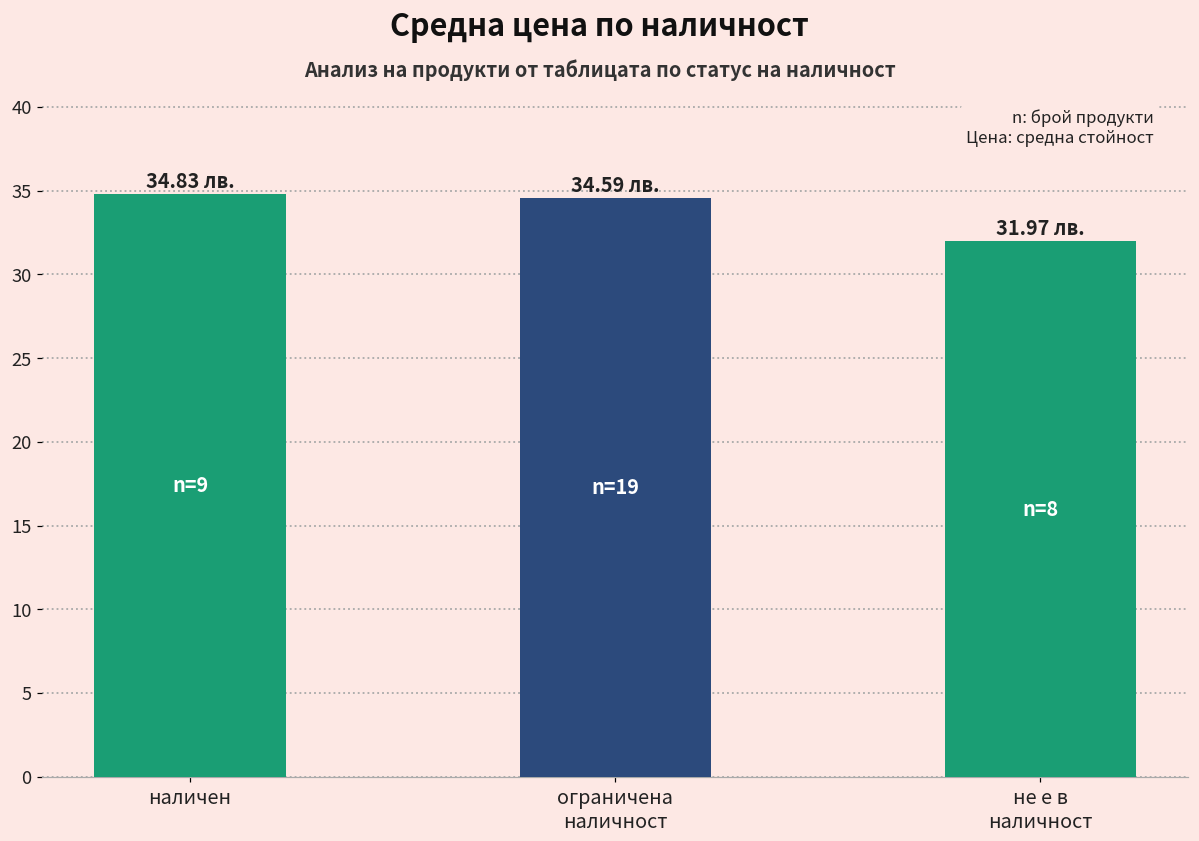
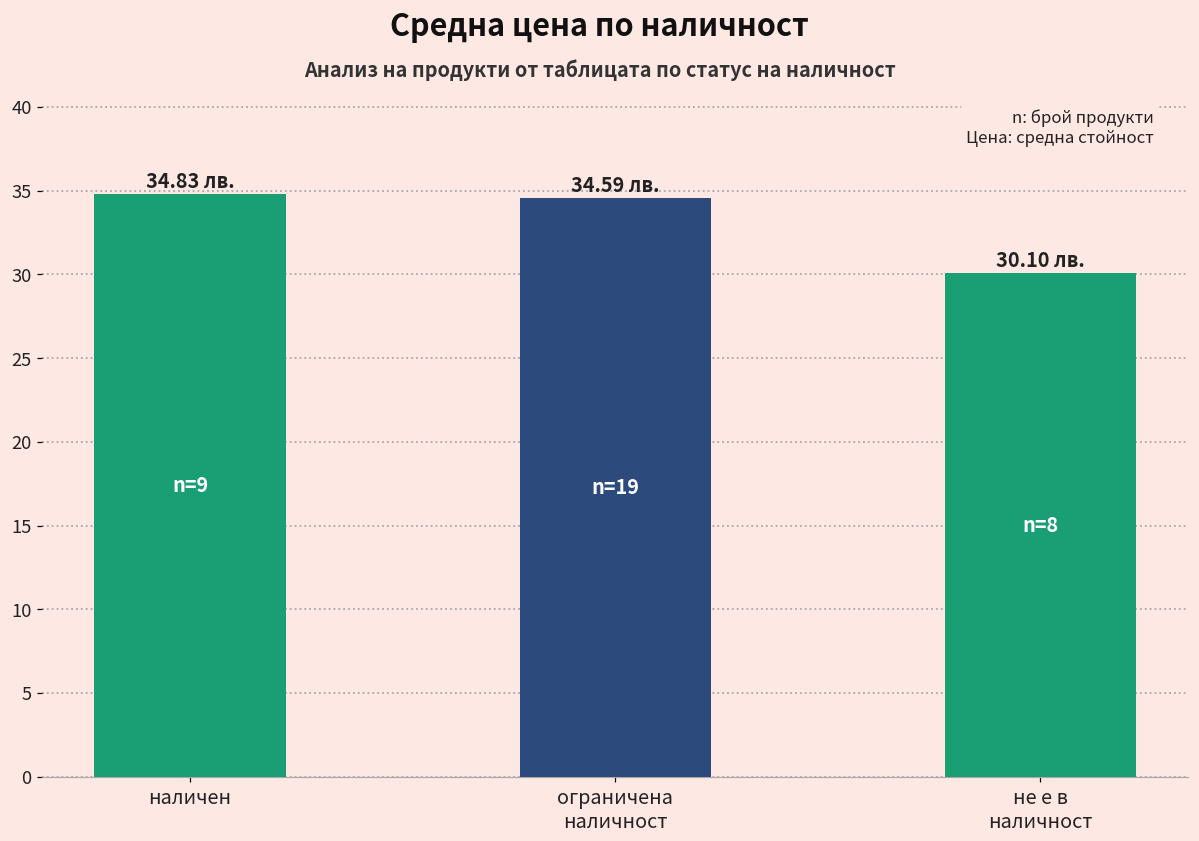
не е в наличност: 31.97 -> 30.10
